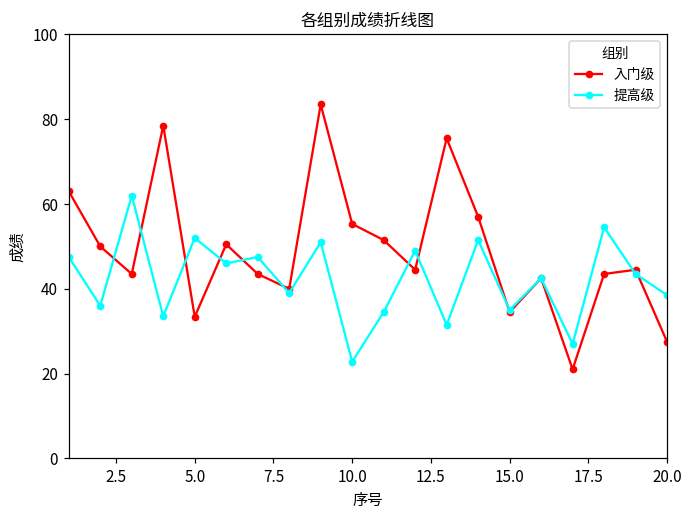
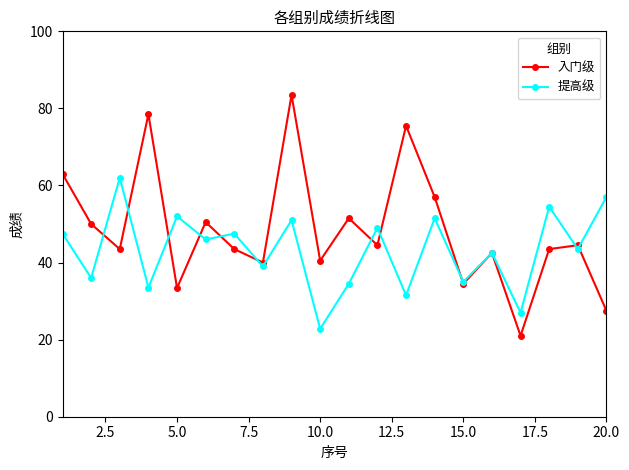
入门级, 10.0: 55 -> 41
提高级, 20.0: 39 -> 57
